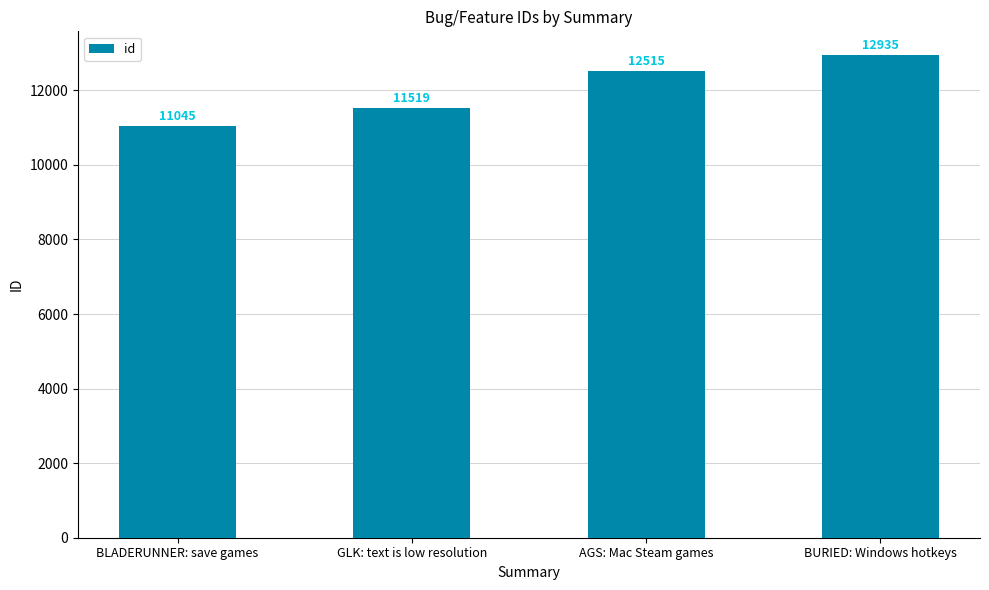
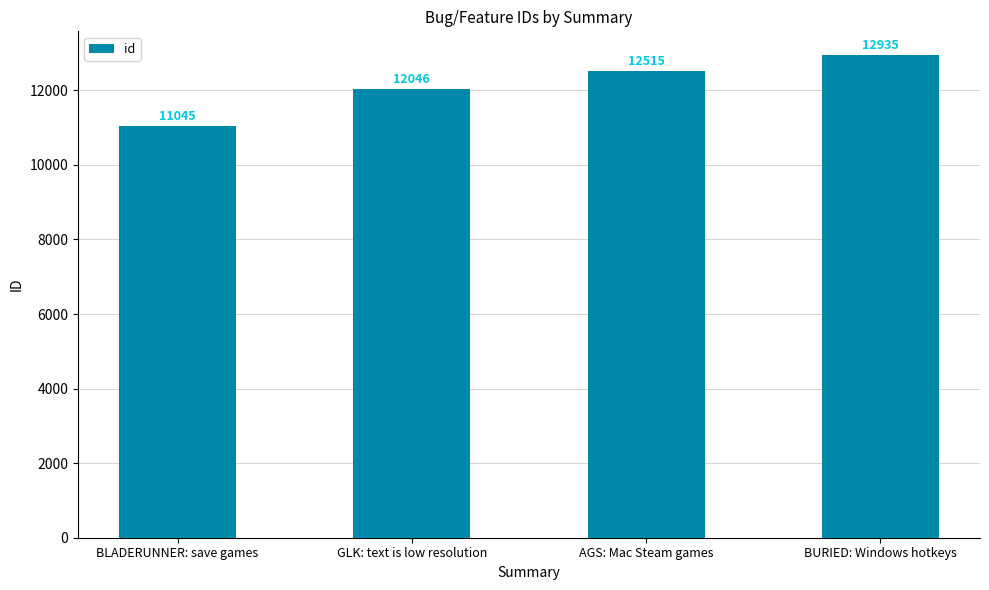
GLK: text is low resolution: 11519 -> 12046
